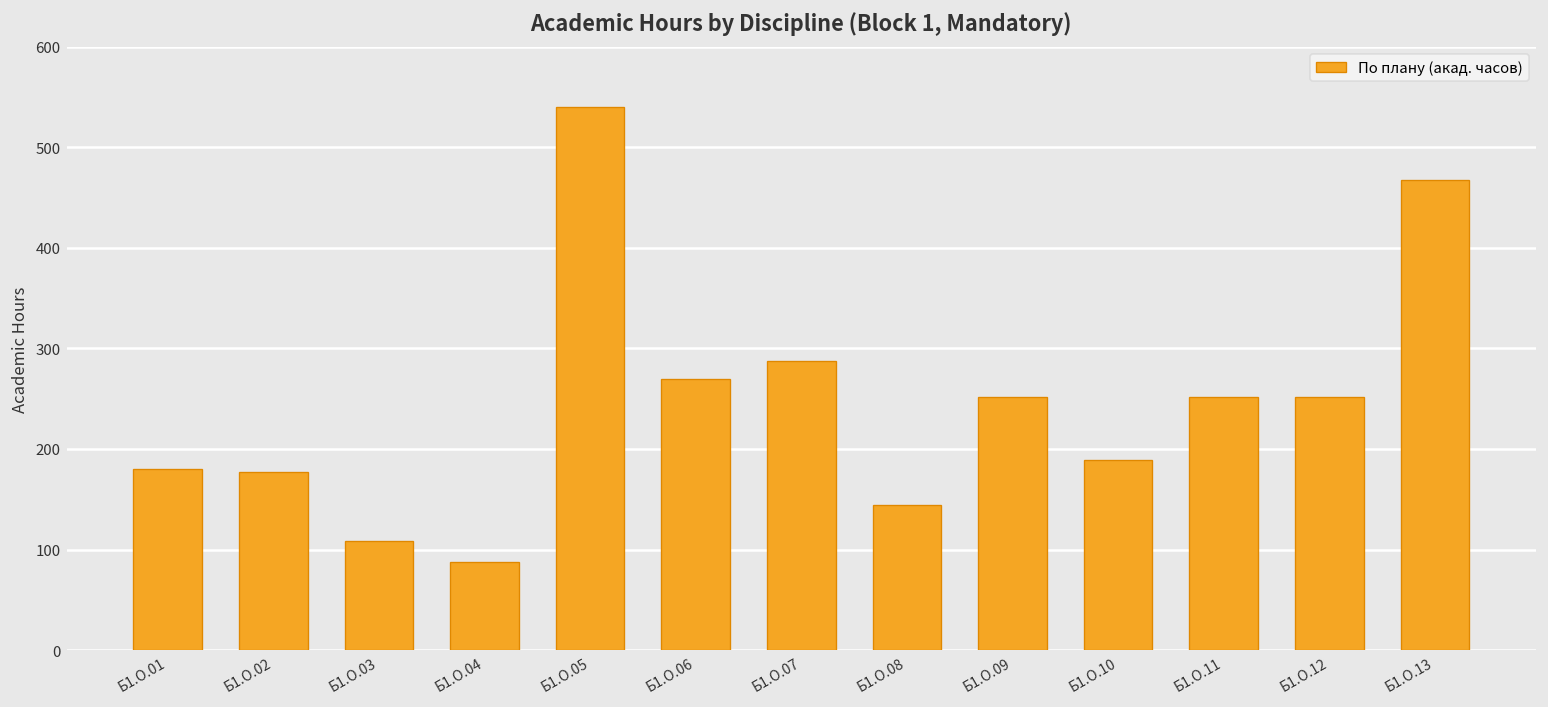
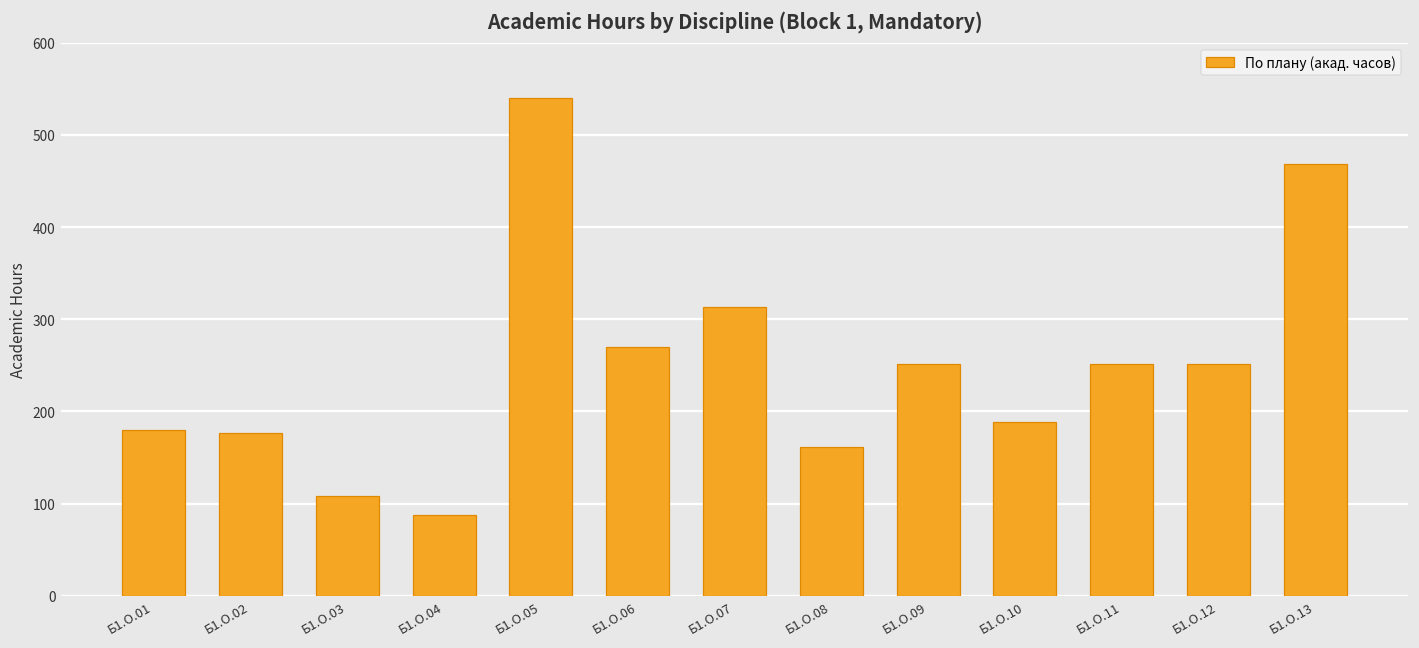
Б1.О.07: 290 -> 310
Б1.О.08: 140 -> 160
